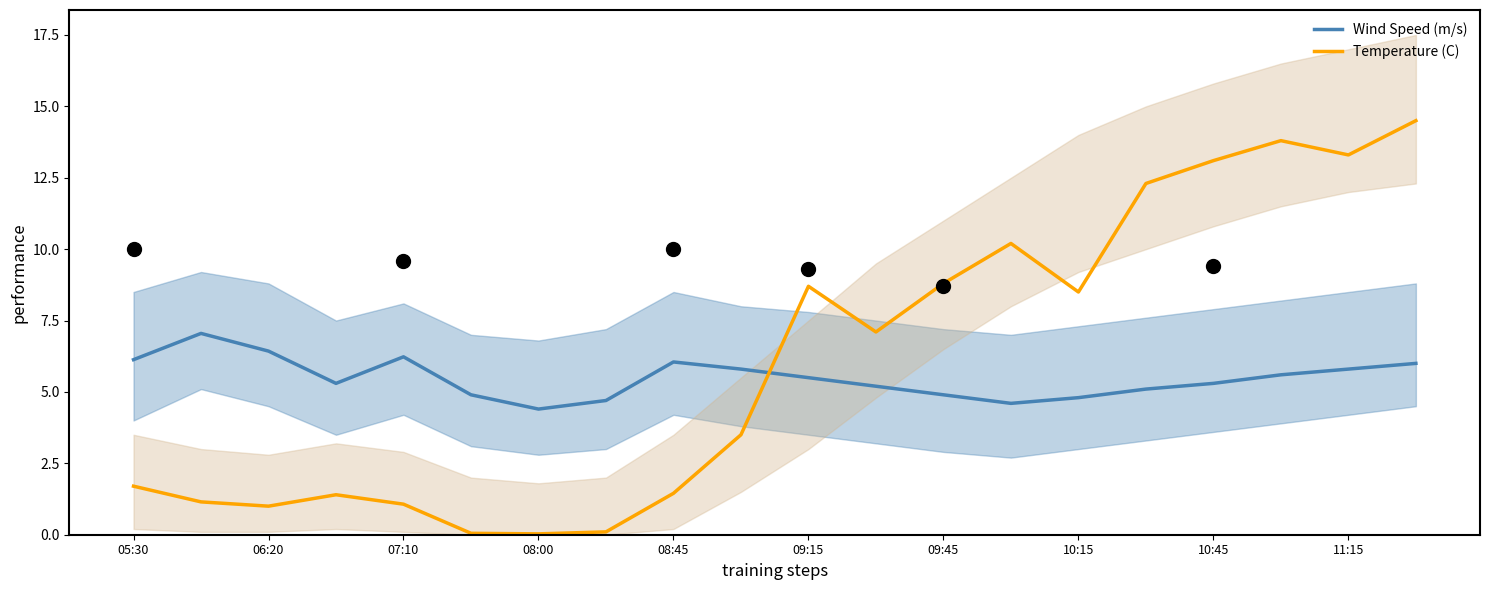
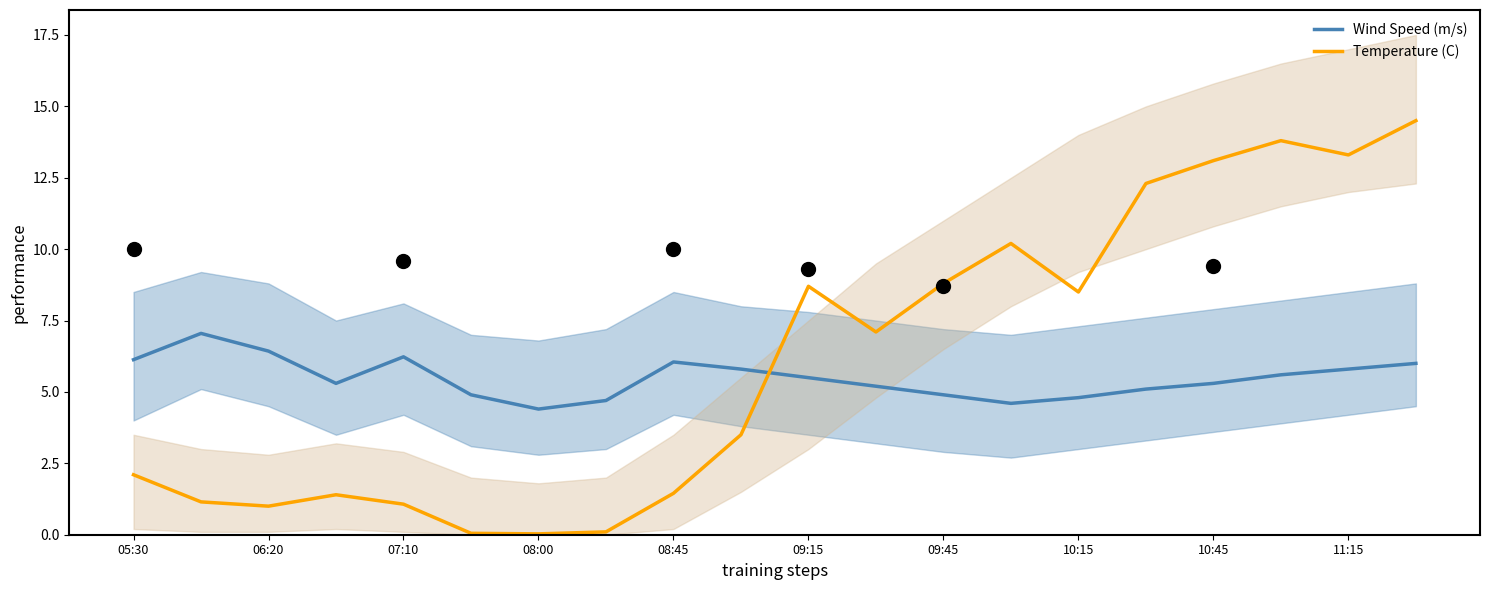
Temperature (C), 05:30: 1.7 -> 2.1
